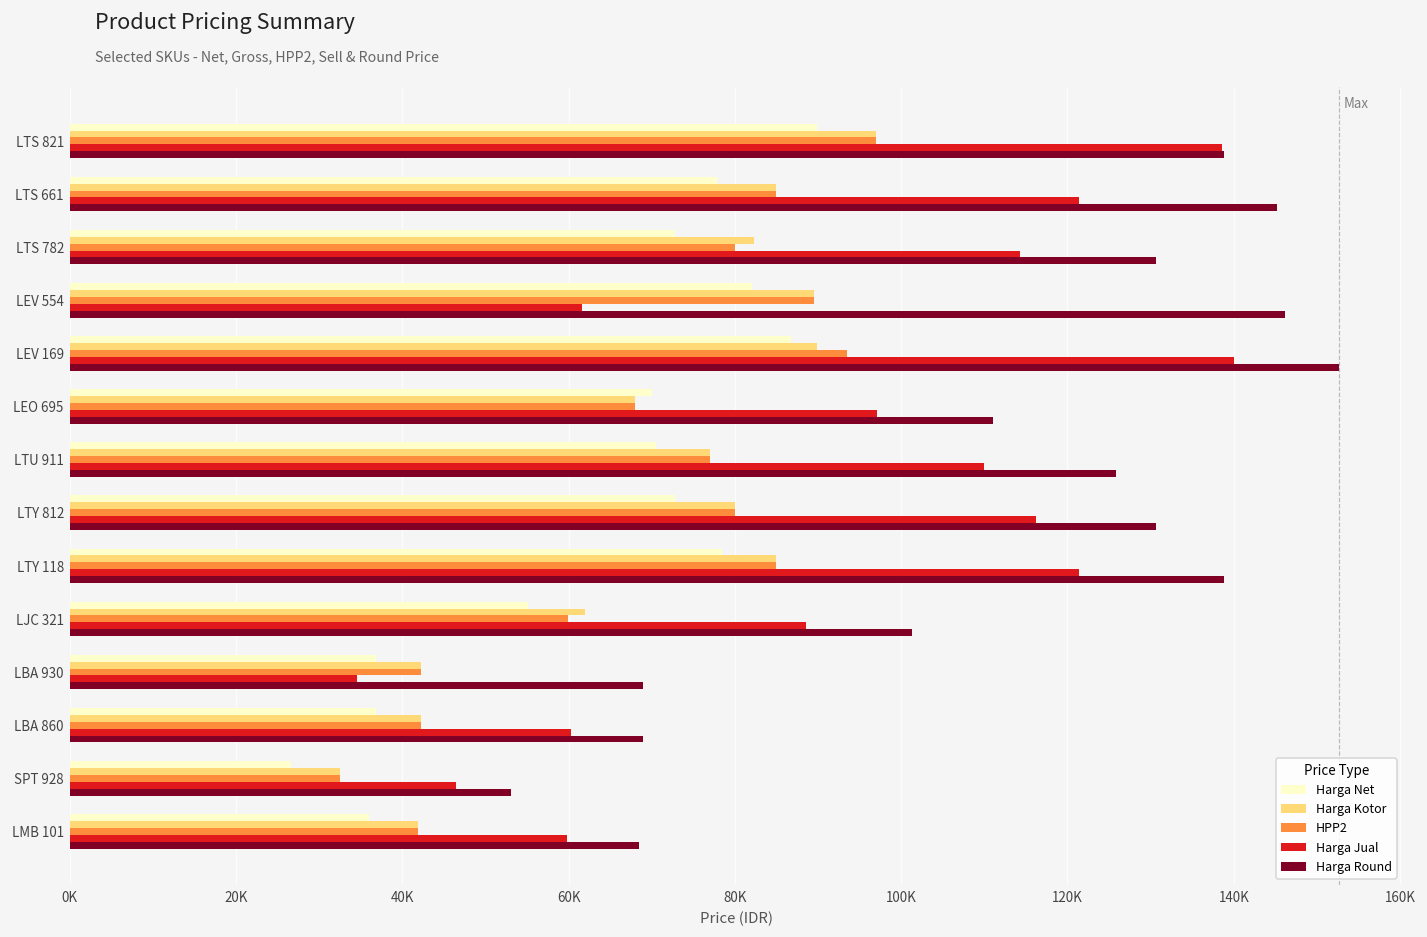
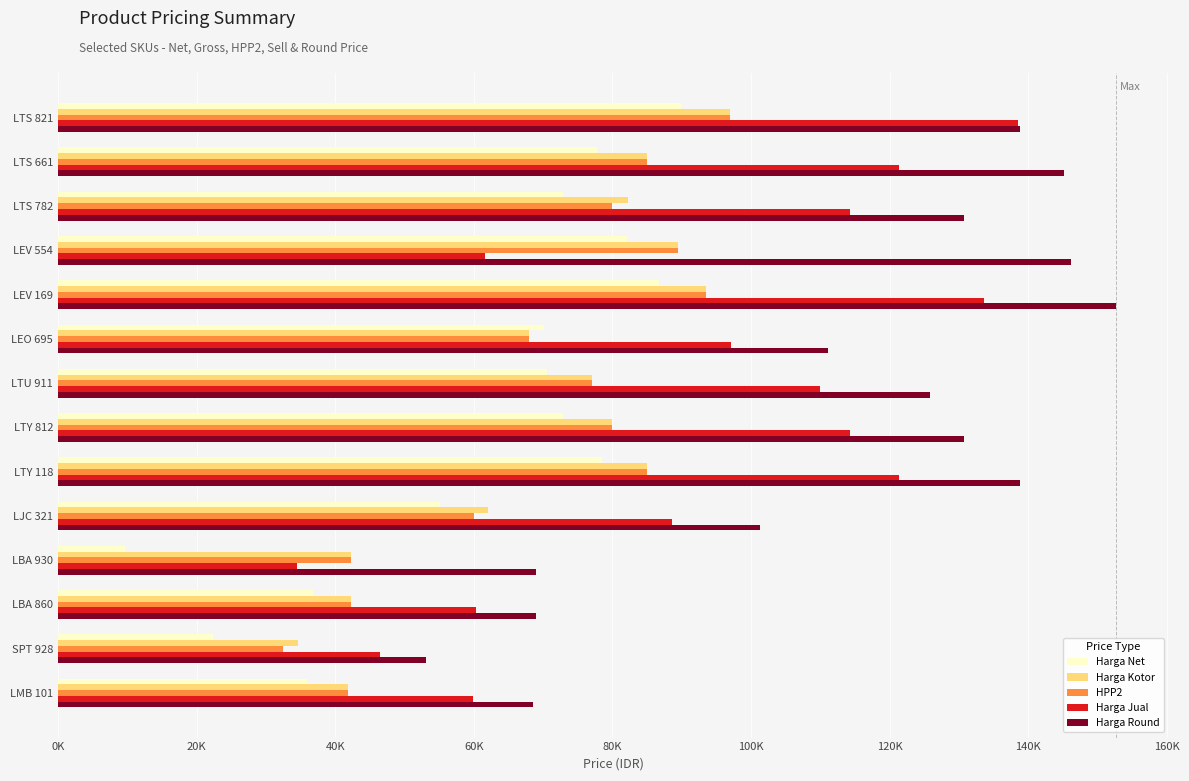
Harga Kotor, LEV 169: 90000 -> 94000
Harga Jual, LEV 169: 140000 -> 134000
Harga Jual, LTY 812: 116000 -> 114000
Harga Net, LBA 930: 37000 -> 10000
Harga Net, SPT 928: 27000 -> 22000
Harga Kotor, SPT 928: 33000 -> 35000
